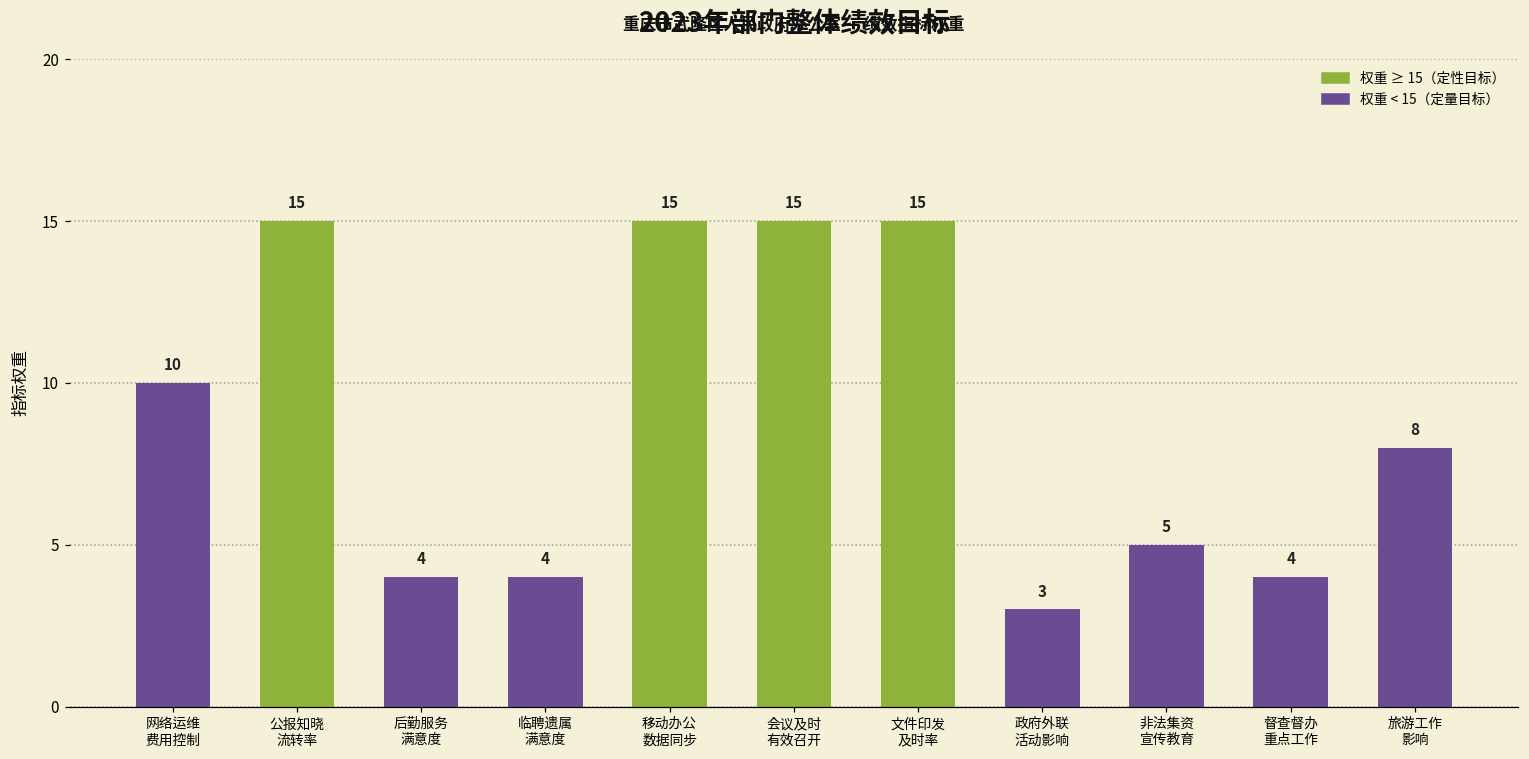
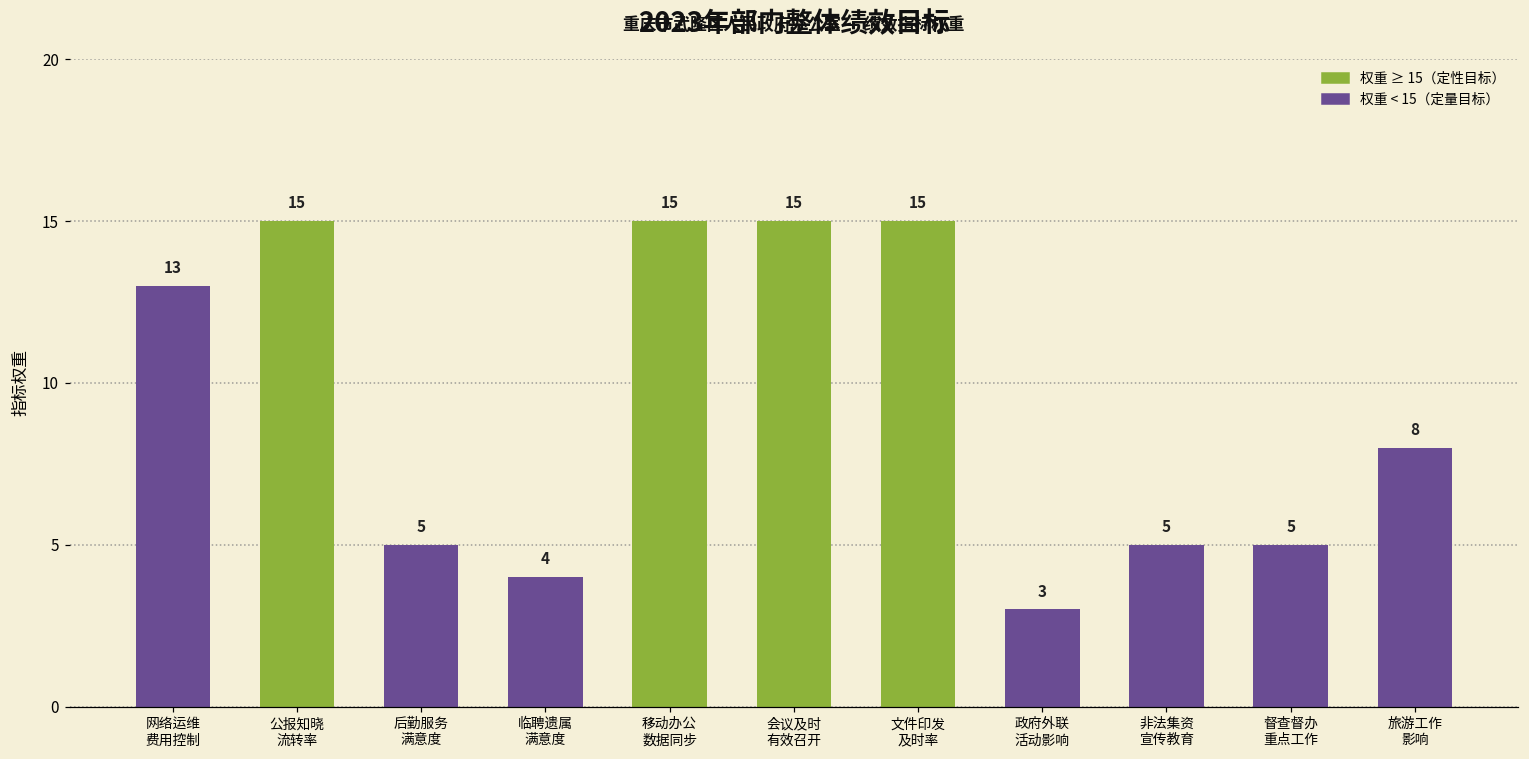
网络运维 费用控制: 10 -> 13
后勤服务 满意度: 4 -> 5
督查督办 重点工作: 4 -> 5
